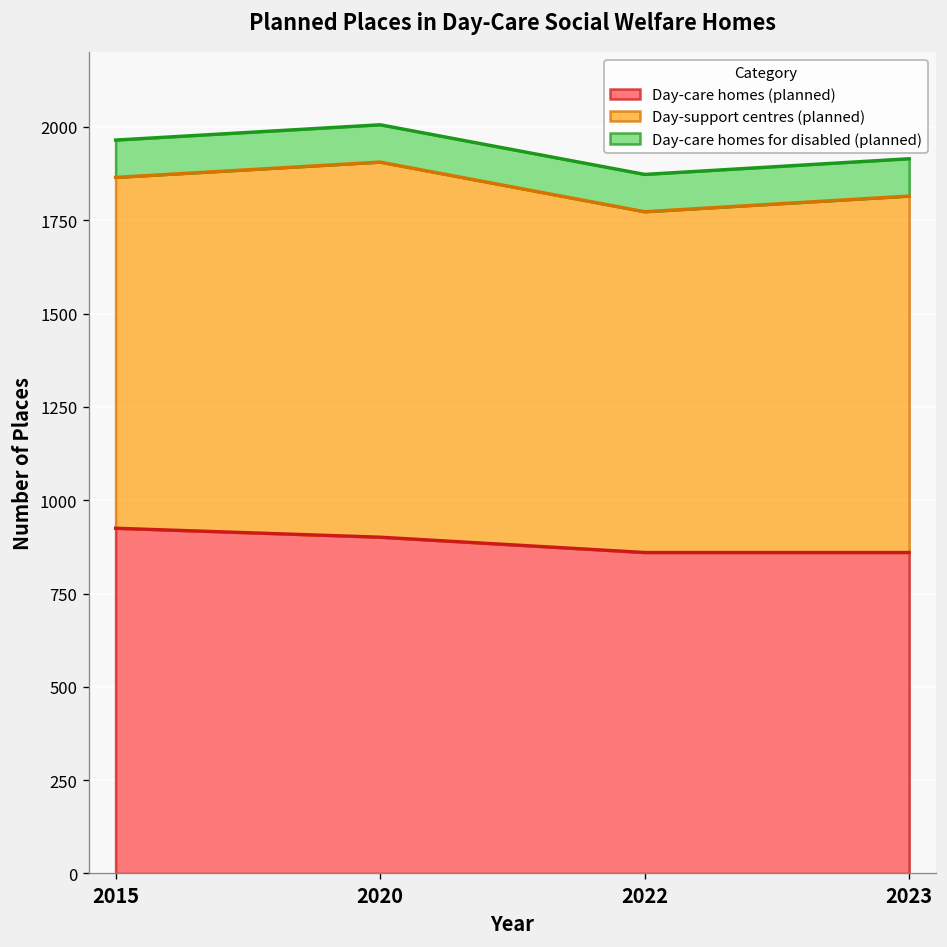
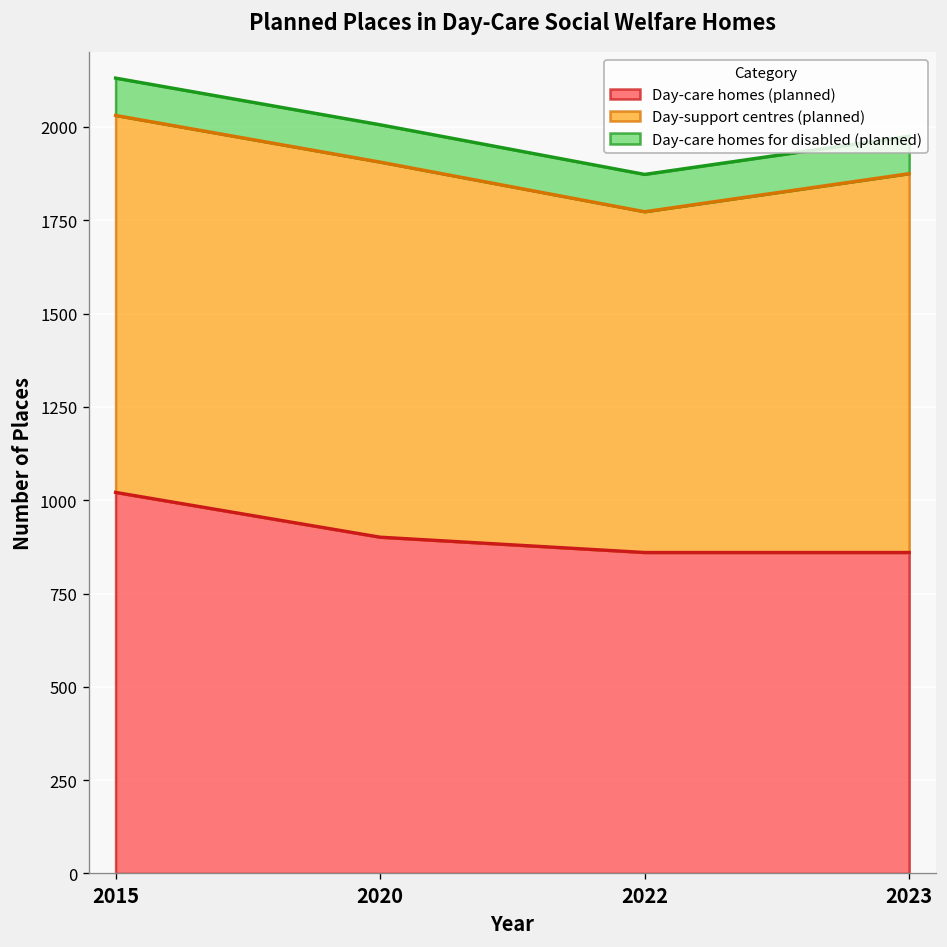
Day-care homes (planned), 2015: 930 -> 1020
Day-support centres (planned), 2015: 940 -> 1010
Day-support centres (planned), 2023: 960 -> 1020
